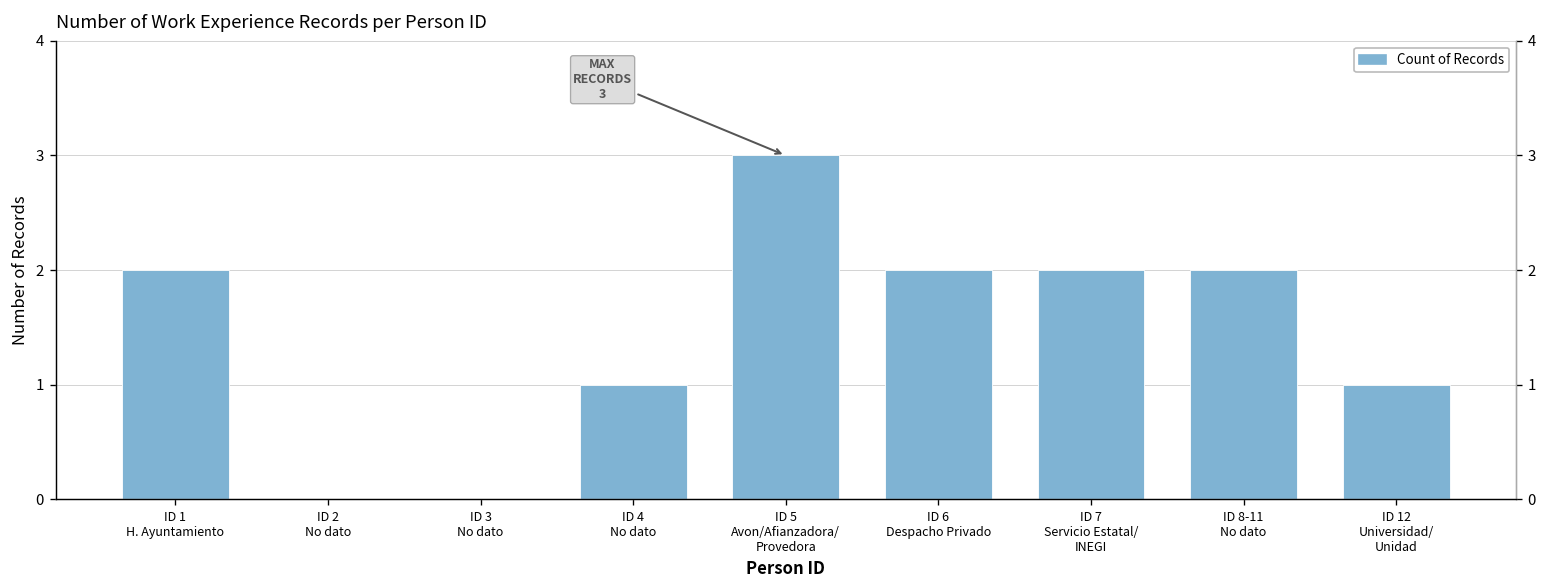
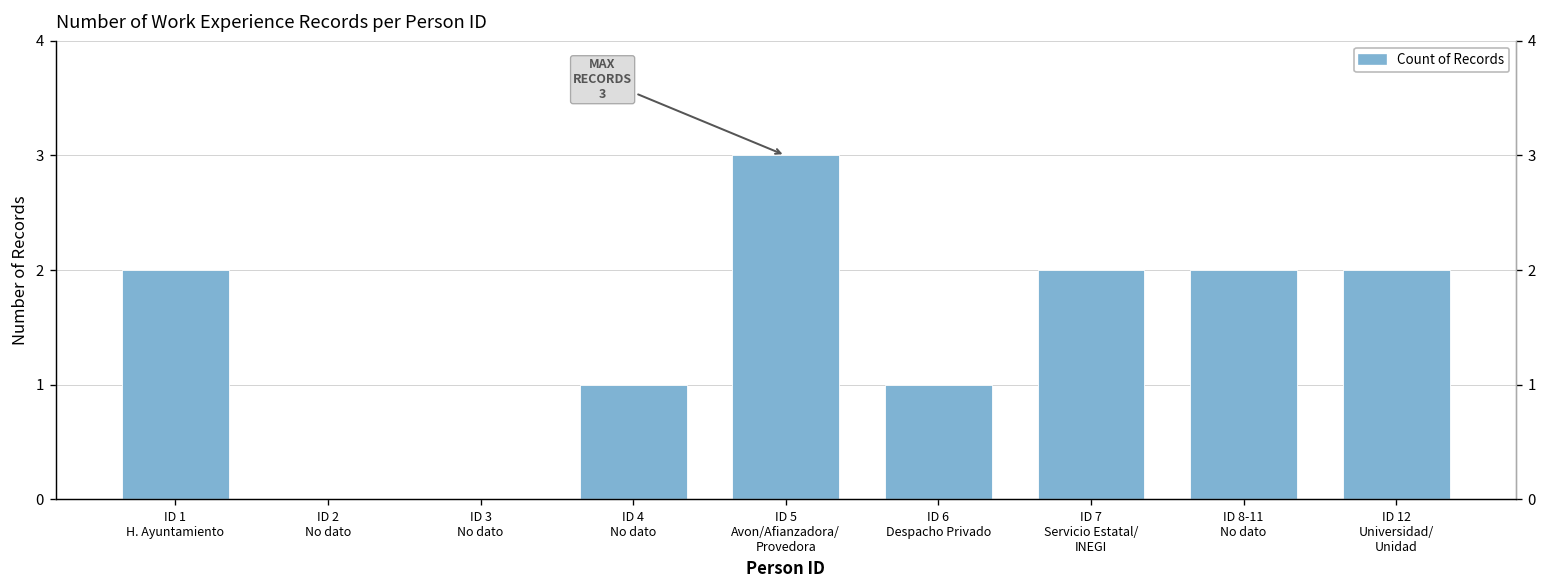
ID 6 Despacho Privado: 2 -> 1
ID 12 Universidad/ Unidad: 1 -> 2
